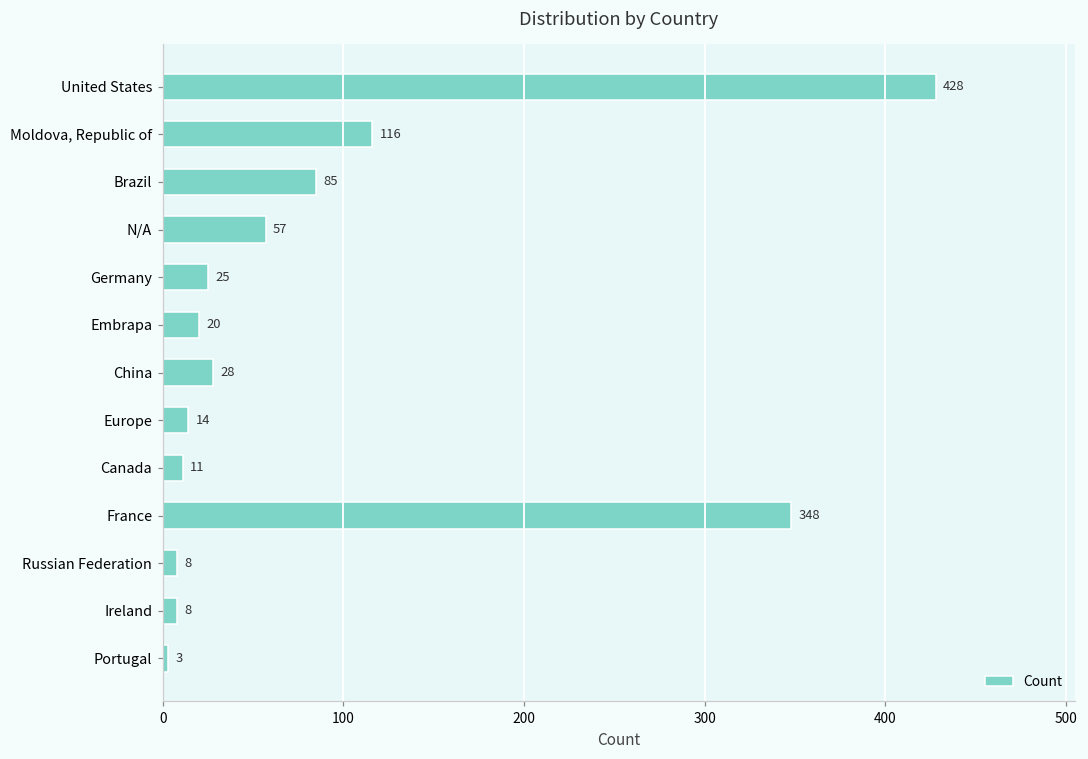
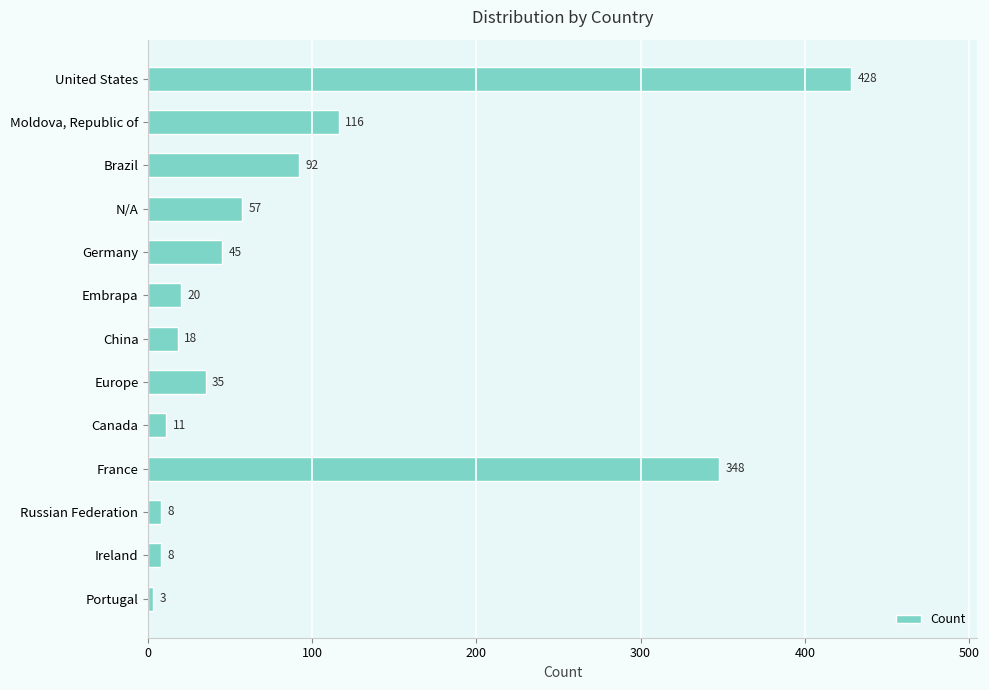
Brazil: 85 -> 92
Germany: 25 -> 45
China: 28 -> 18
Europe: 14 -> 35
